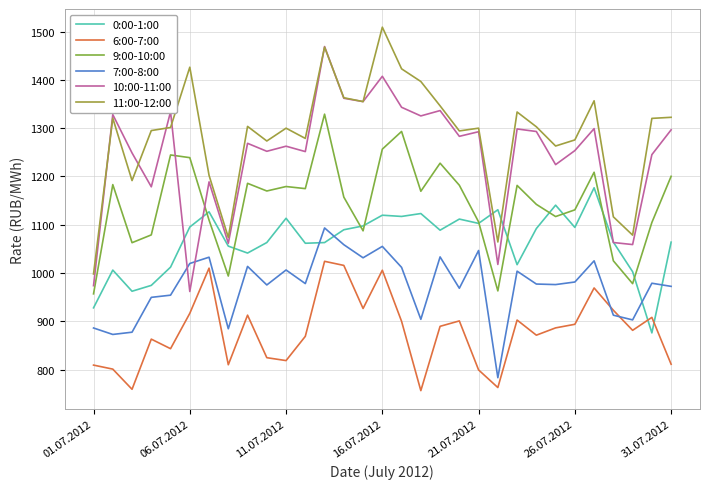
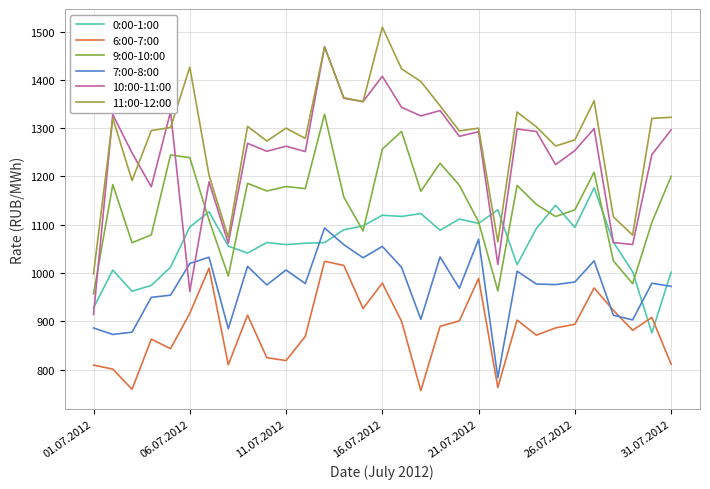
10:00-11:00, 01.07.2012: 970 -> 910
0:00-1:00, 11.07.2012: 1110 -> 1060
6:00-7:00, 16.07.2012: 1010 -> 980
6:00-7:00, 21.07.2012: 800 -> 990
7:00-8:00, 21.07.2012: 1050 -> 1070
0:00-1:00, 31.07.2012: 1060 -> 1000
